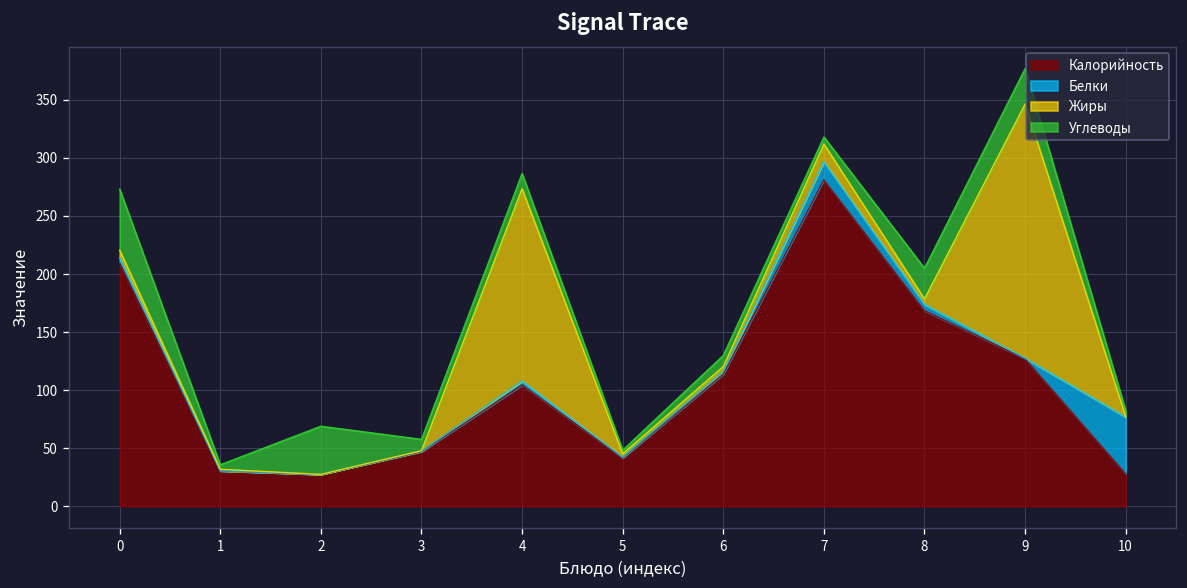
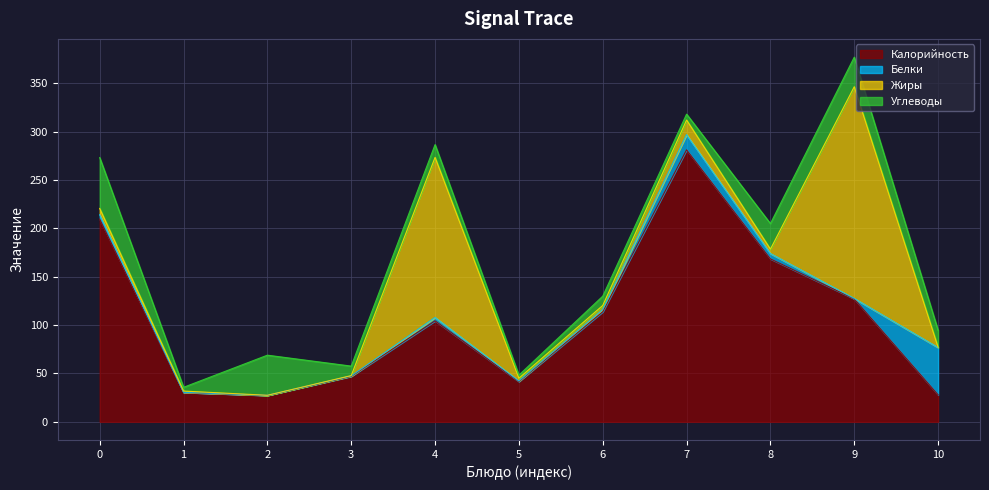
Углеводы, 10: 10 -> 20
